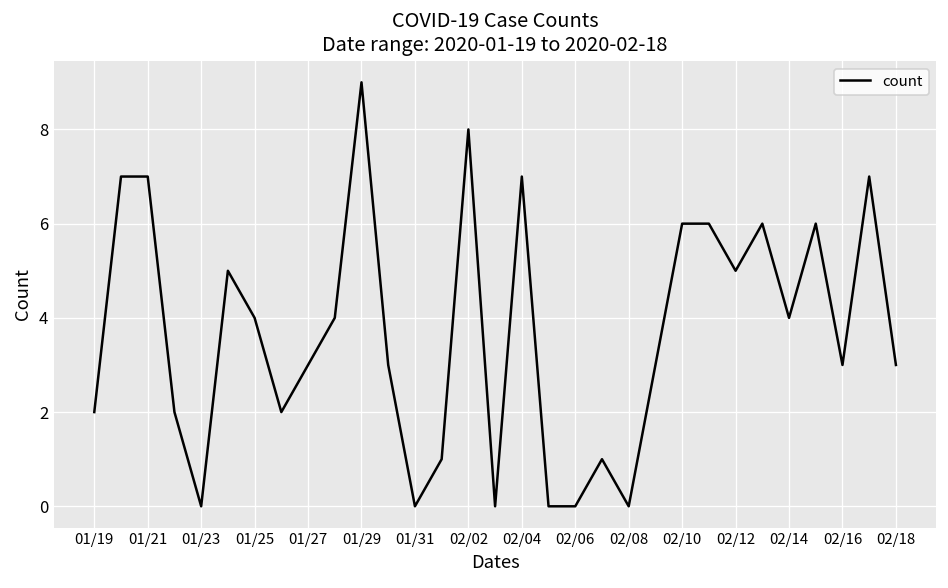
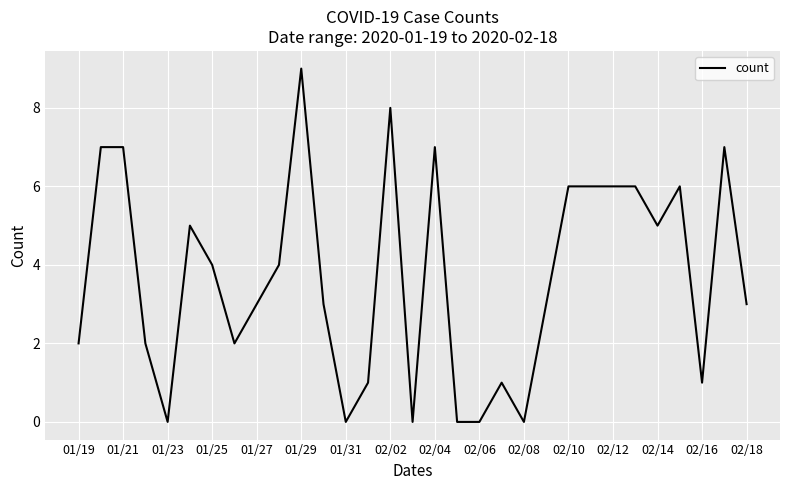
02/12: 5 -> 6
02/14: 4 -> 5
02/16: 3 -> 1
